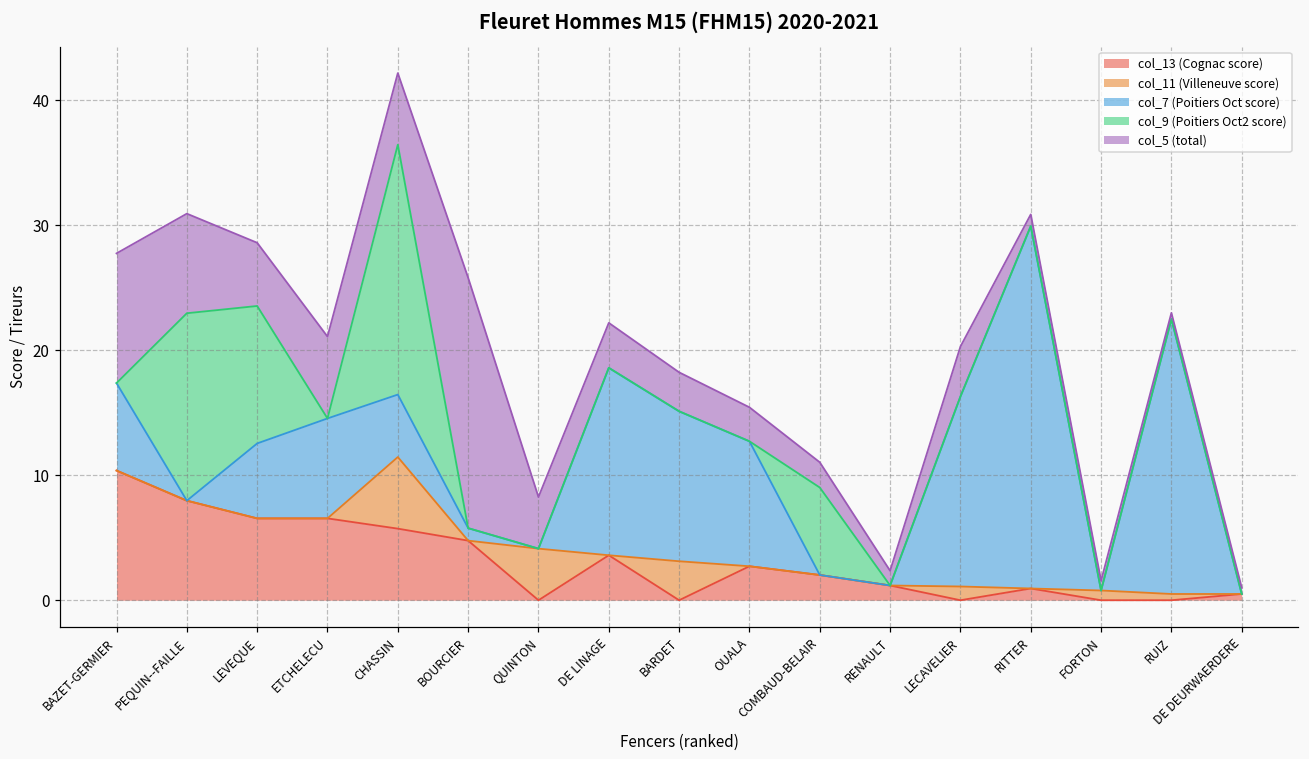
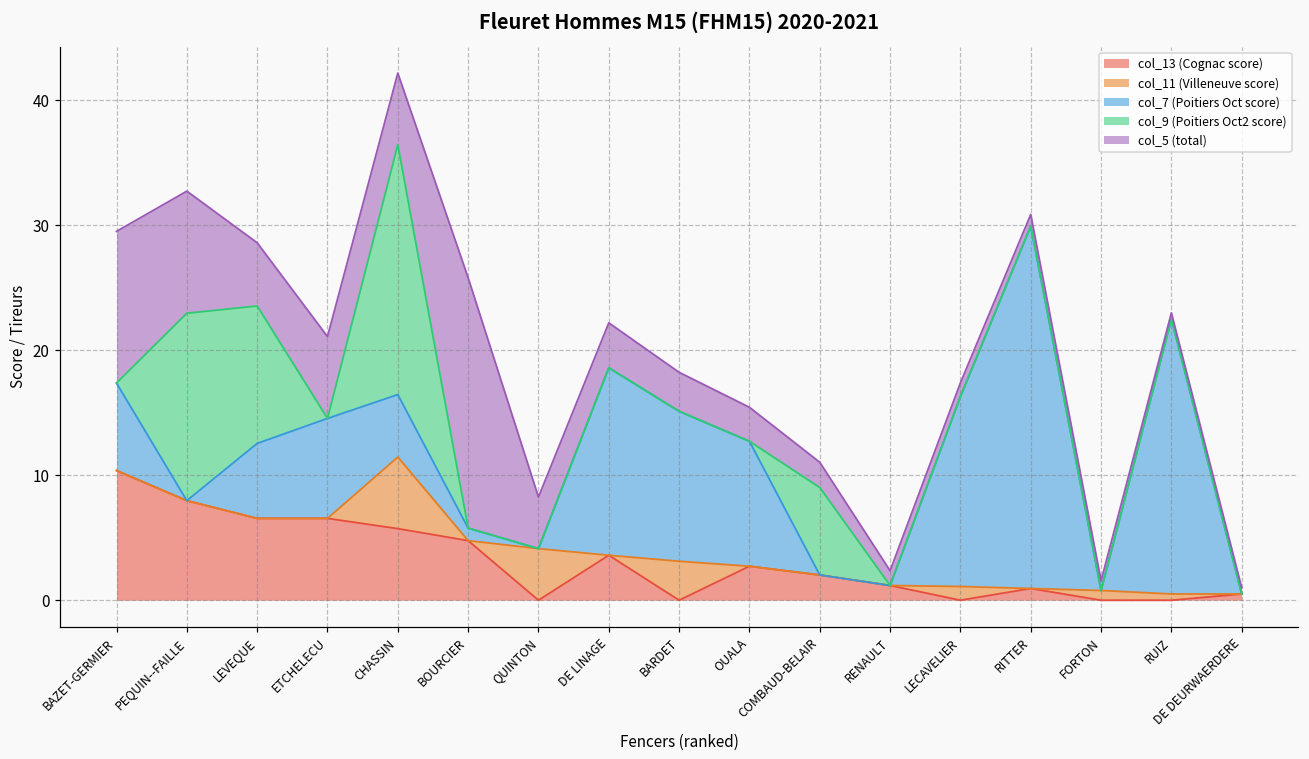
col_5 (total), BAZET-GERMIER: 10.4 -> 12.1
col_5 (total), PEQUIN--FAILLE: 8.0 -> 9.8
col_5 (total), LECAVELIER: 4.0 -> 1.1
